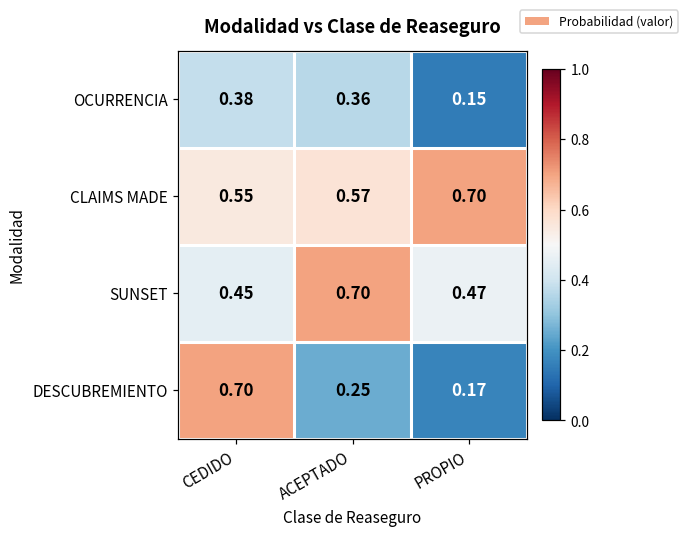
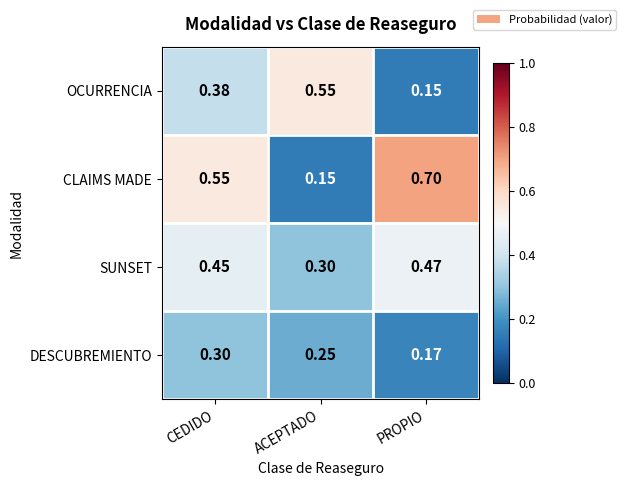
OCURRENCIA, ACEPTADO: 0.36 -> 0.55
CLAIMS MADE, ACEPTADO: 0.57 -> 0.15
SUNSET, ACEPTADO: 0.70 -> 0.30
DESCUBREMIENTO, CEDIDO: 0.70 -> 0.30
